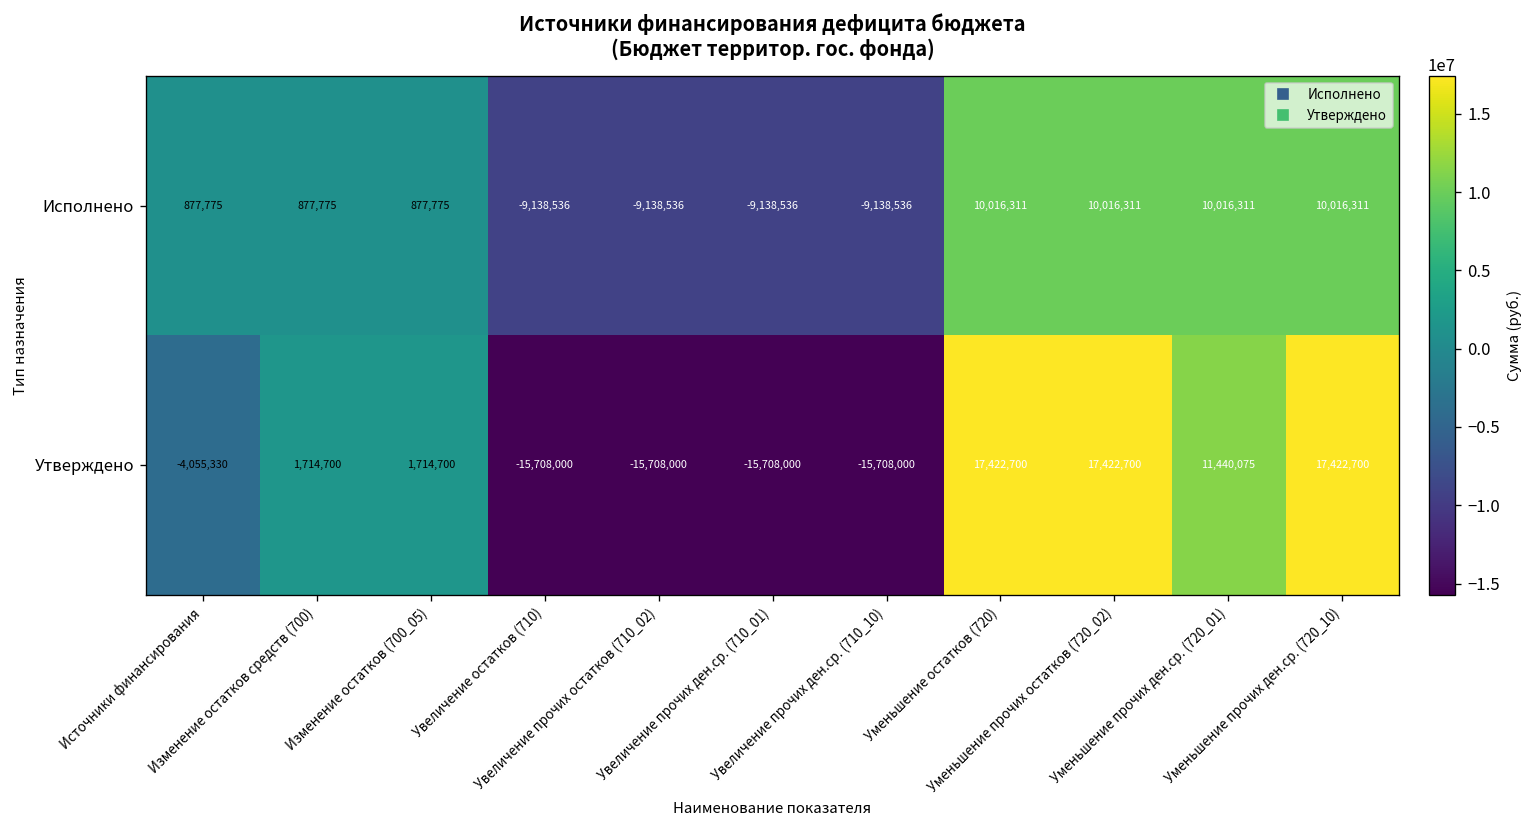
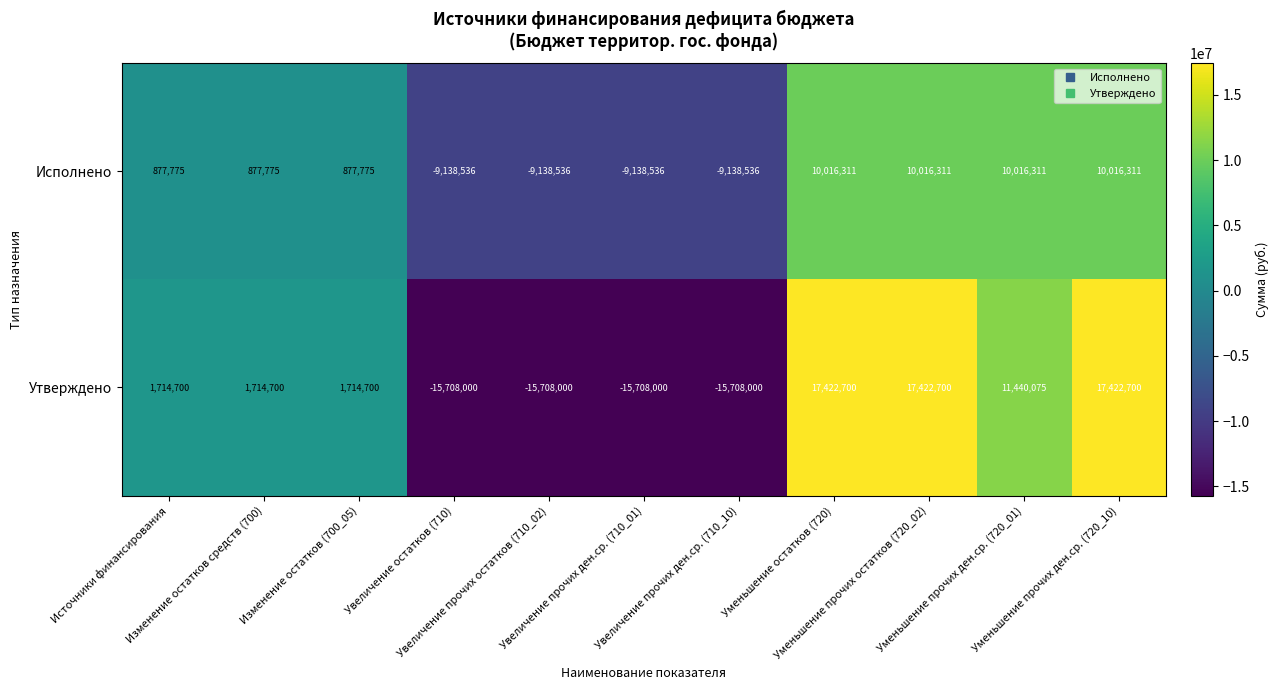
Утверждено, Источники финансирования: -4,055,330 -> 1,714,700
